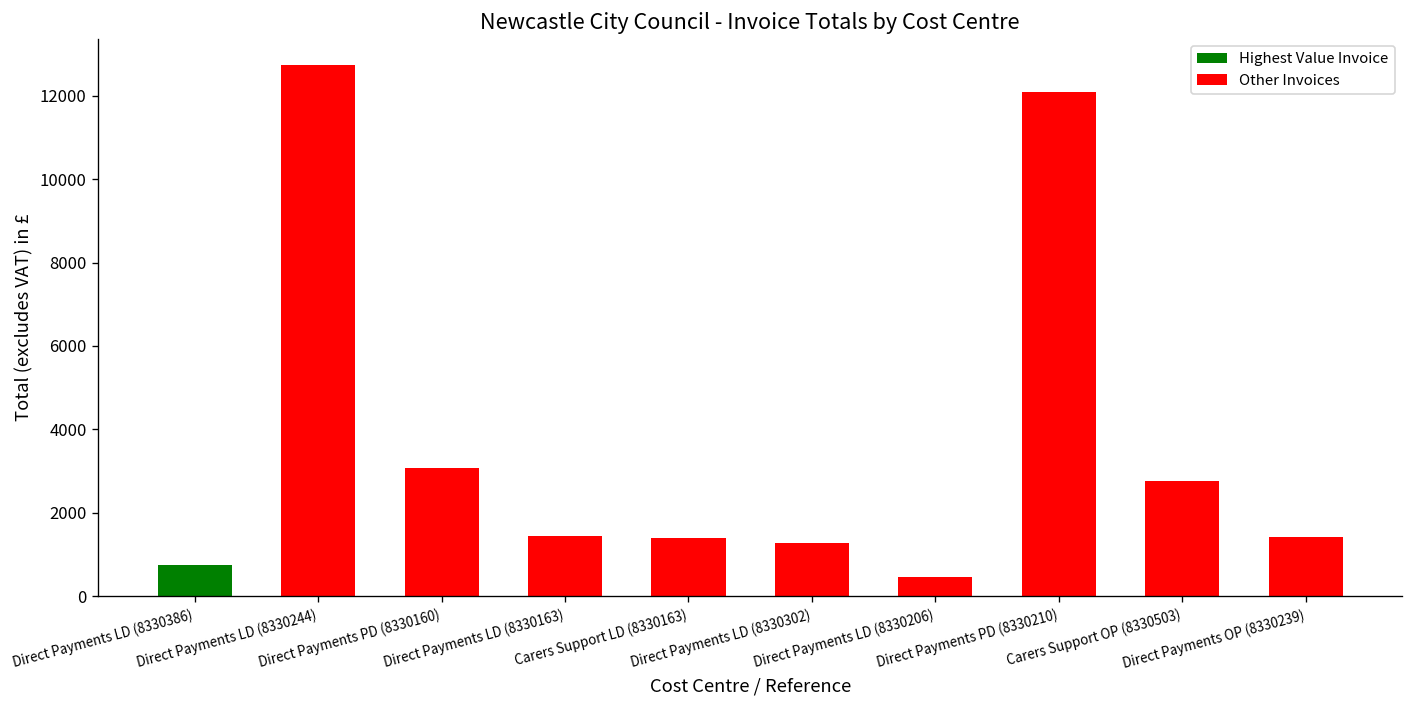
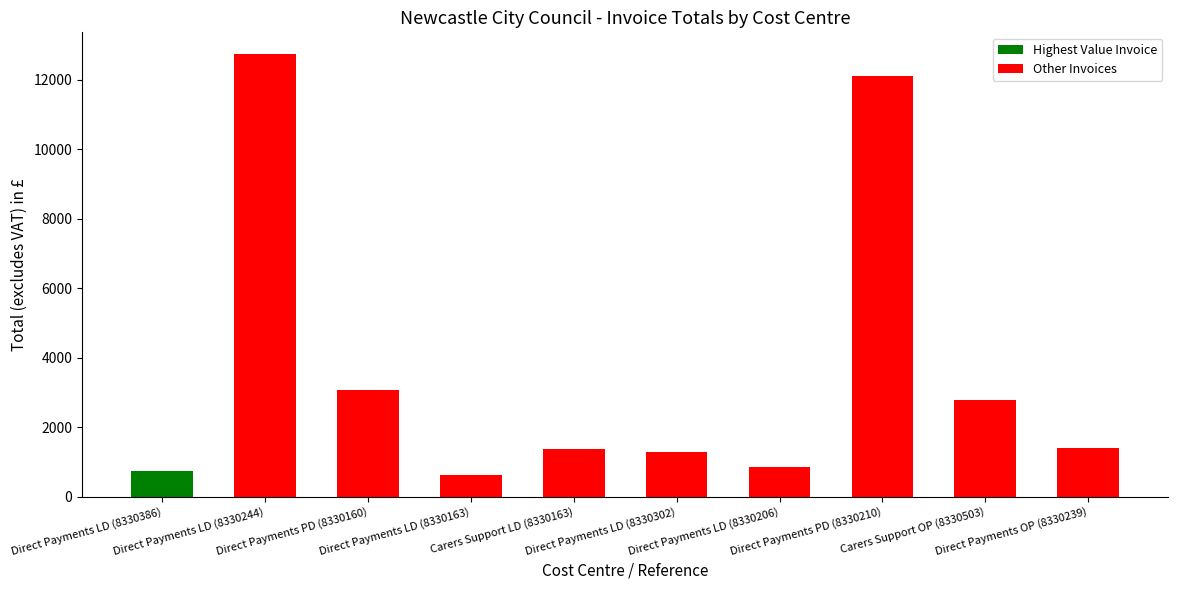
Direct Payments LD (8330163): 1400 -> 600
Direct Payments LD (8330206): 400 -> 800
